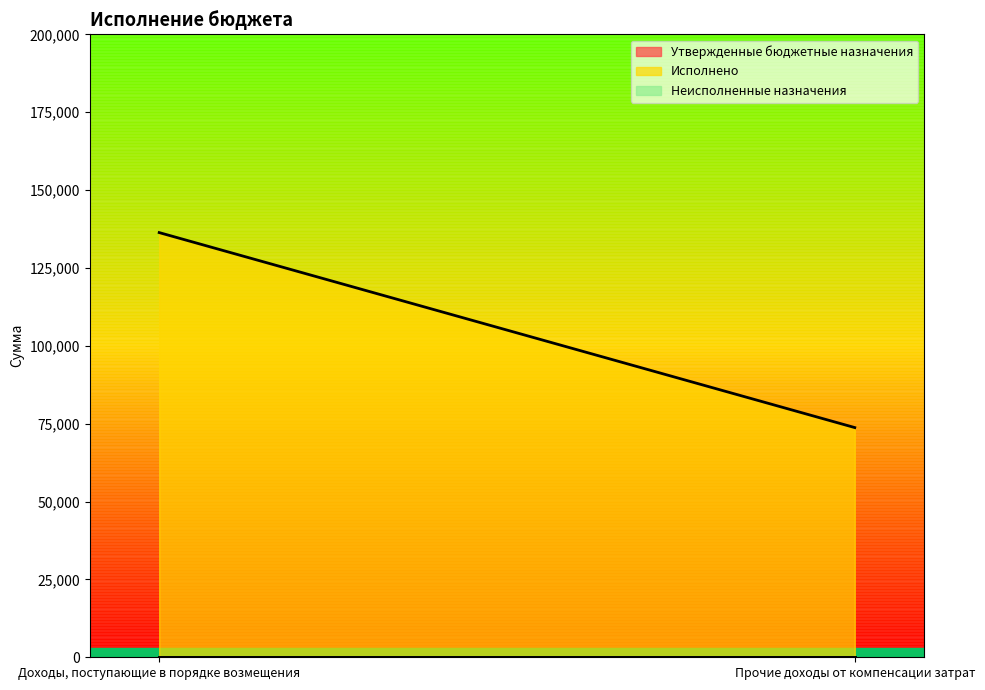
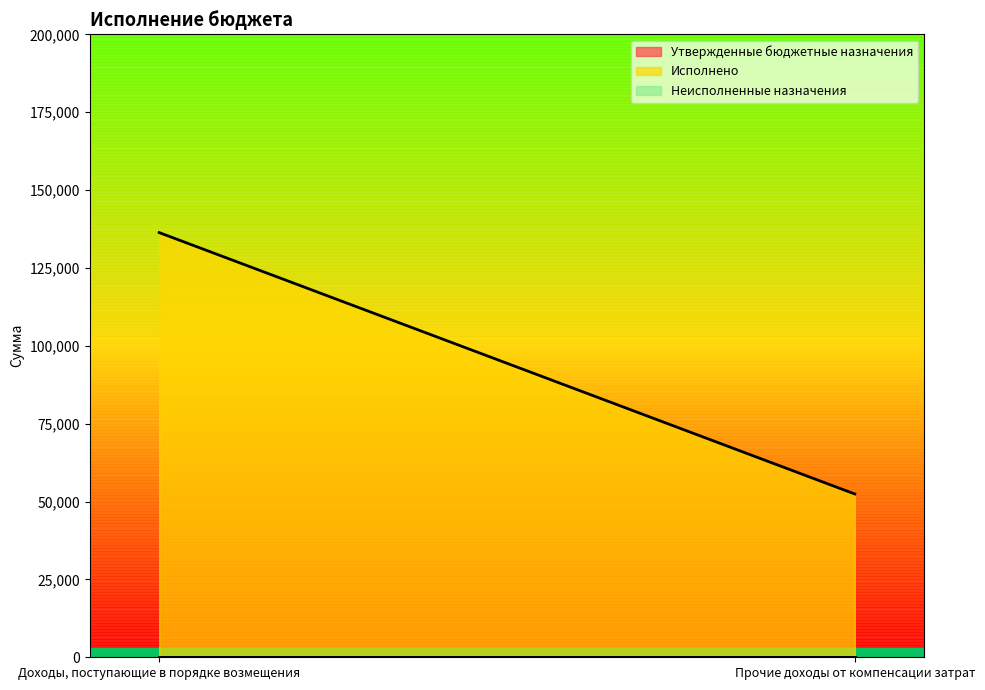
Исполнено, Прочие доходы от компенсации затрат: 74,000 -> 52,000
